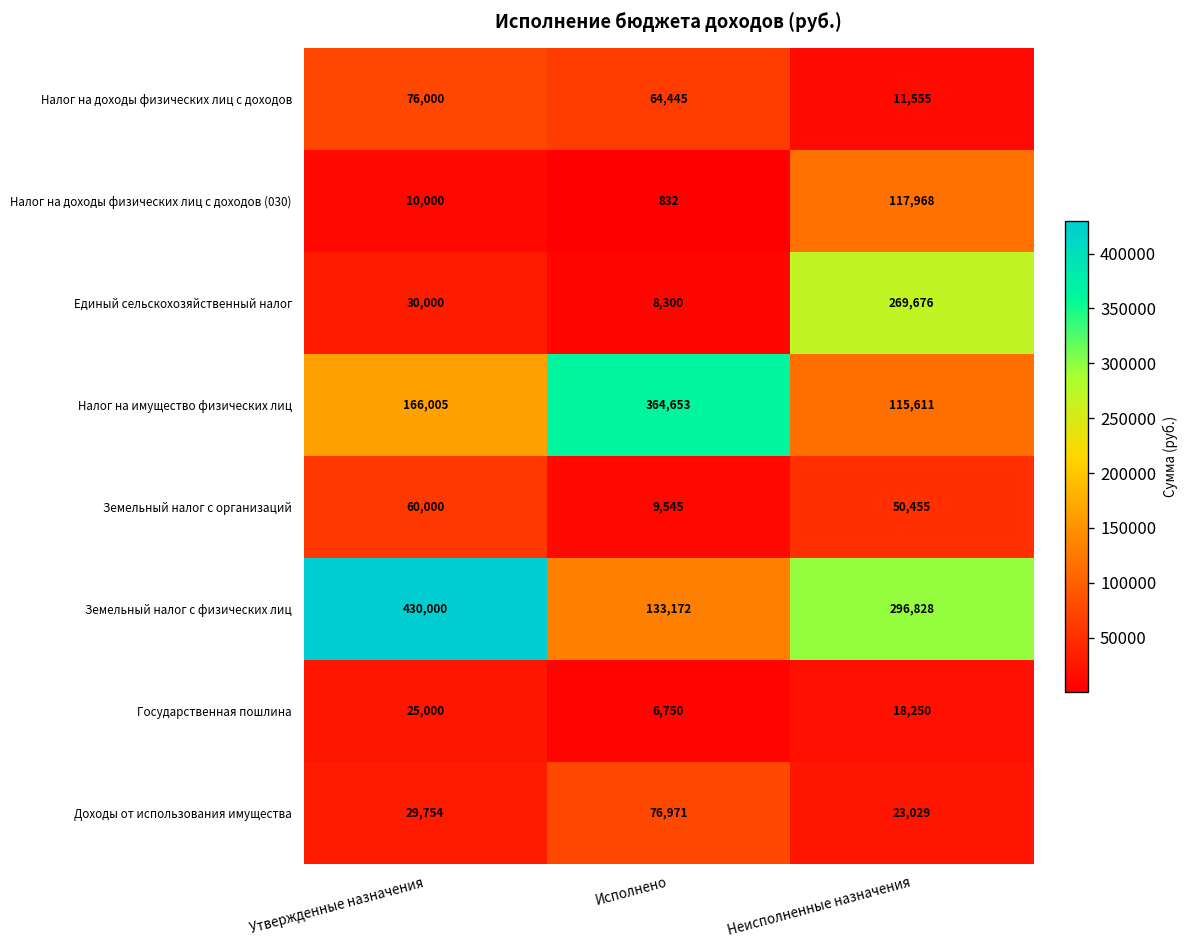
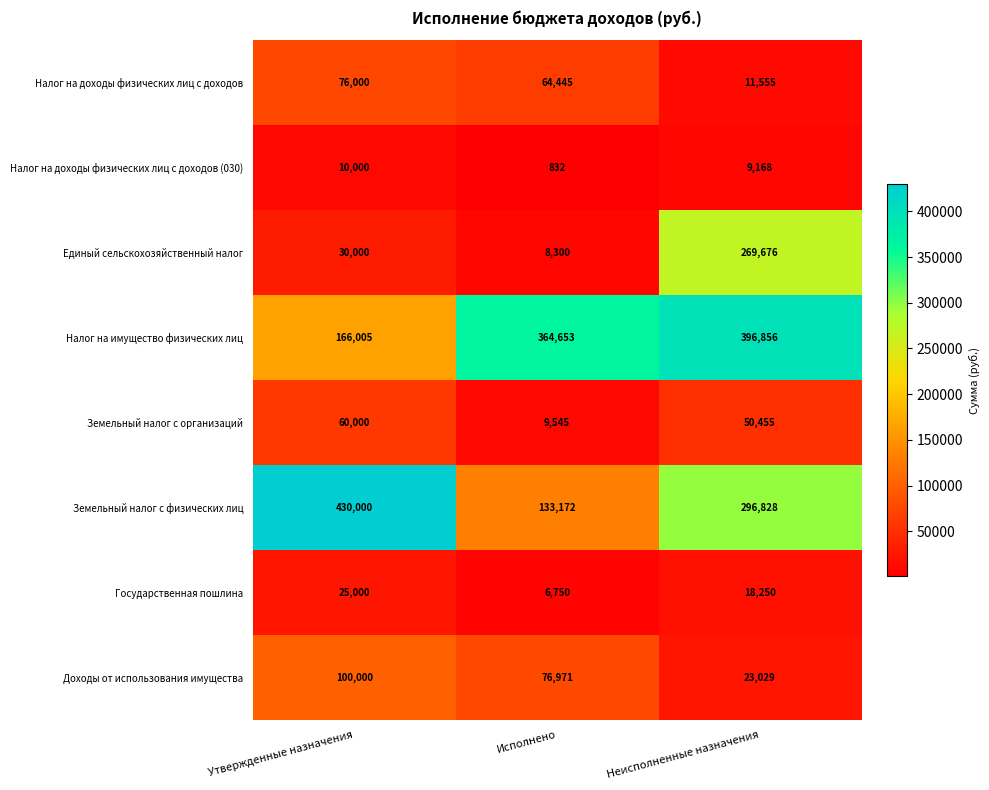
Налог на доходы физических лиц с доходов (030), Неисполненные назначения: 117,968 -> 9,168
Налог на имущество физических лиц, Неисполненные назначения: 115,611 -> 396,856
Доходы от использования имущества, Утвержденные назначения: 29,754 -> 100,000
